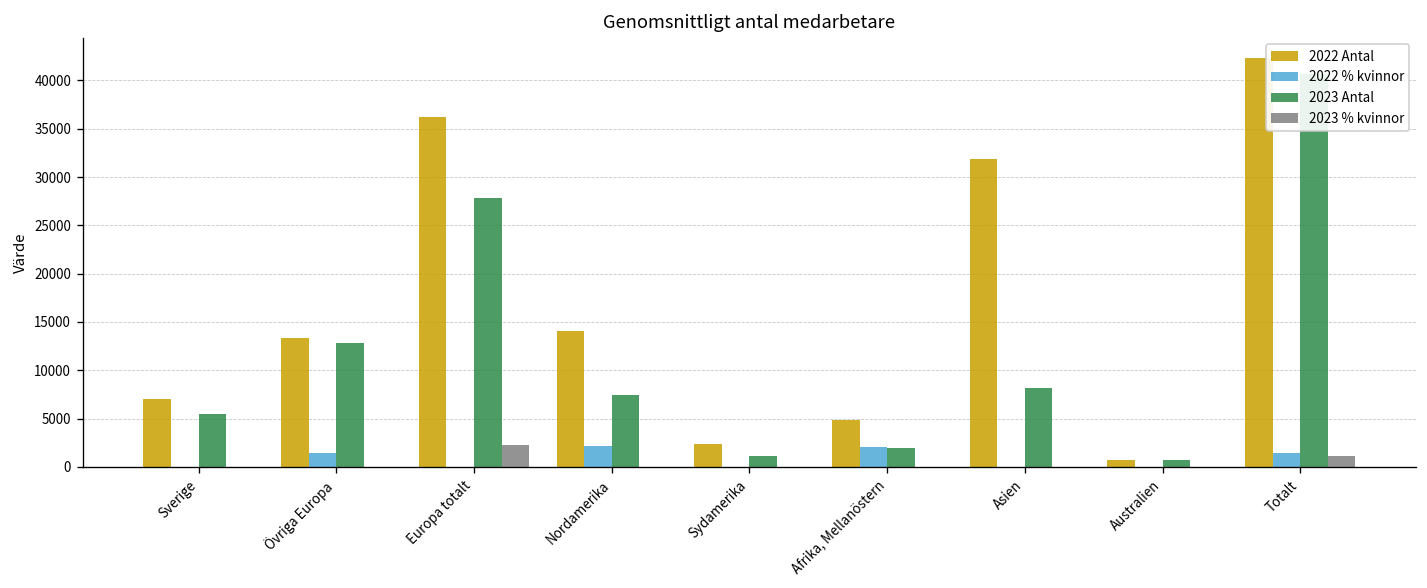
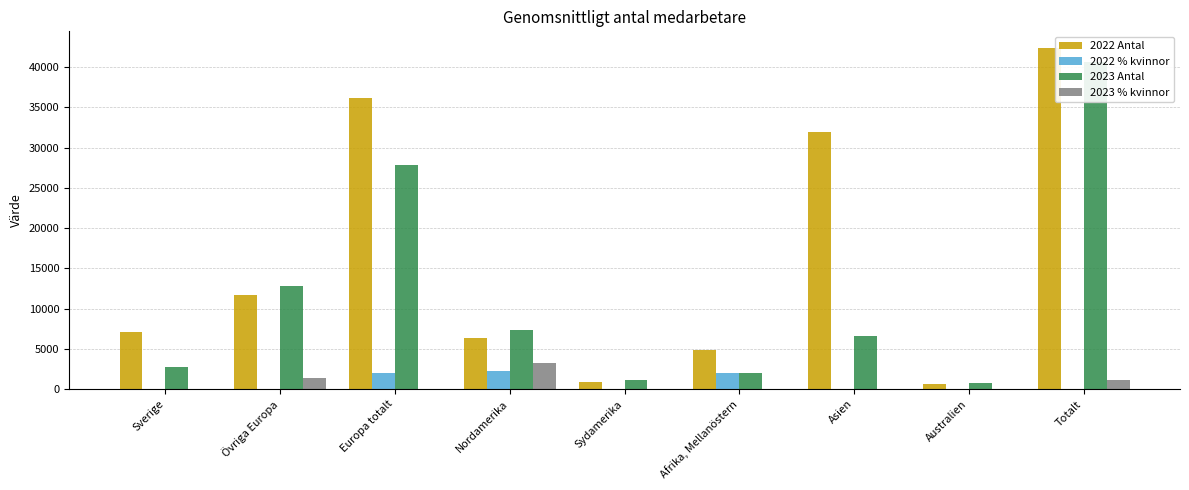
2023 Antal, Sverige: 5000 -> 3000
2022 Antal, Övriga Europa: 13000 -> 12000
2022 % kvinnor, Övriga Europa: 1000 -> 0
2023 % kvinnor, Övriga Europa: 0 -> 1000
2022 % kvinnor, Europa totalt: 0 -> 2000
2023 % kvinnor, Europa totalt: 2000 -> 0
2022 Antal, Nordamerika: 14000 -> 6000
2023 % kvinnor, Nordamerika: 0 -> 3000
2022 Antal, Sydamerika: 2000 -> 1000
2023 Antal, Asien: 8000 -> 7000
2022 % kvinnor, Totalt: 1000 -> 0
